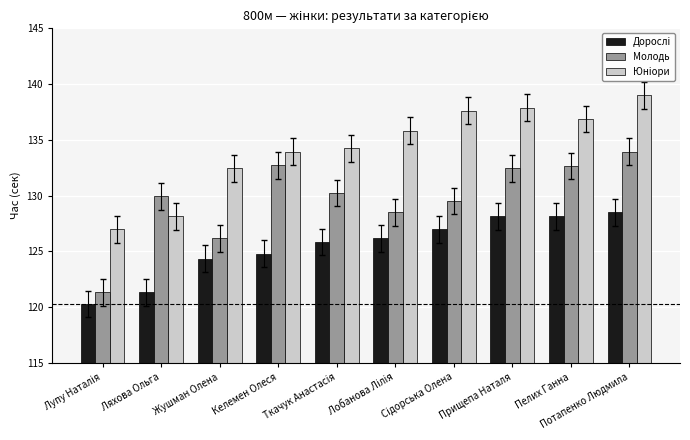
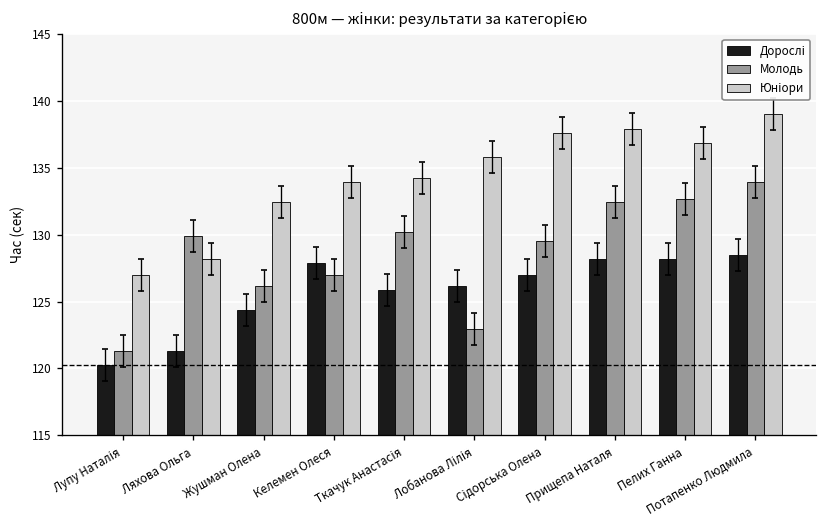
Дорослі, Келемен Олеся: 124.8 -> 127.9
Молодь, Келемен Олеся: 132.7 -> 127.0
Молодь, Лобанова Лілія: 128.5 -> 123.0
